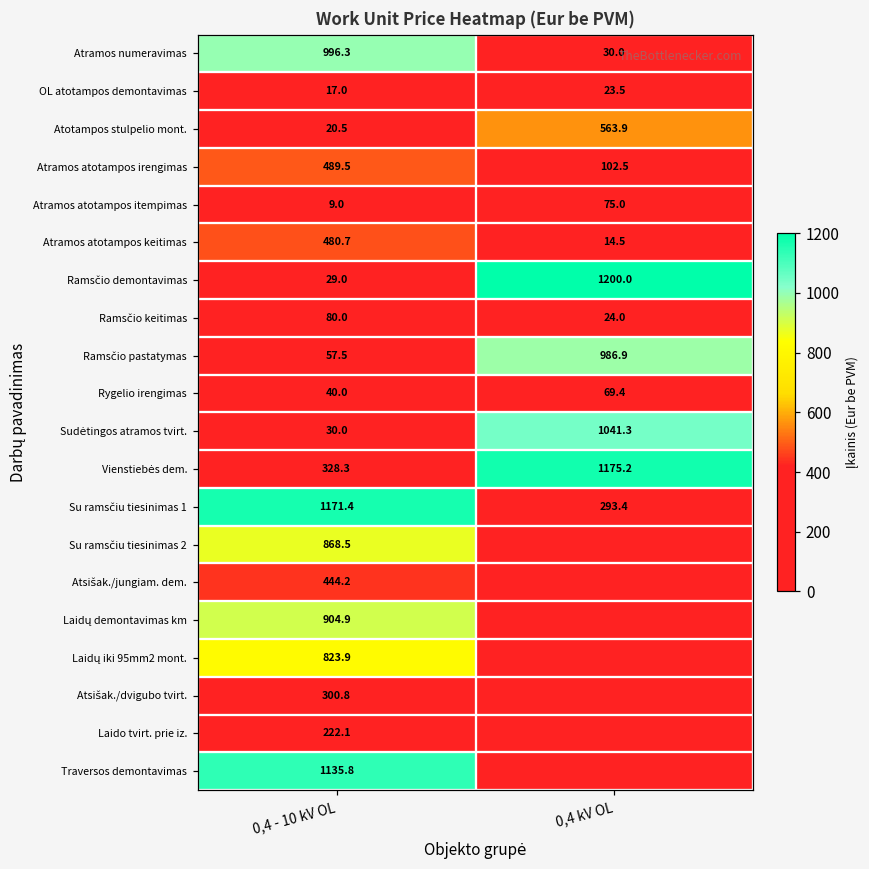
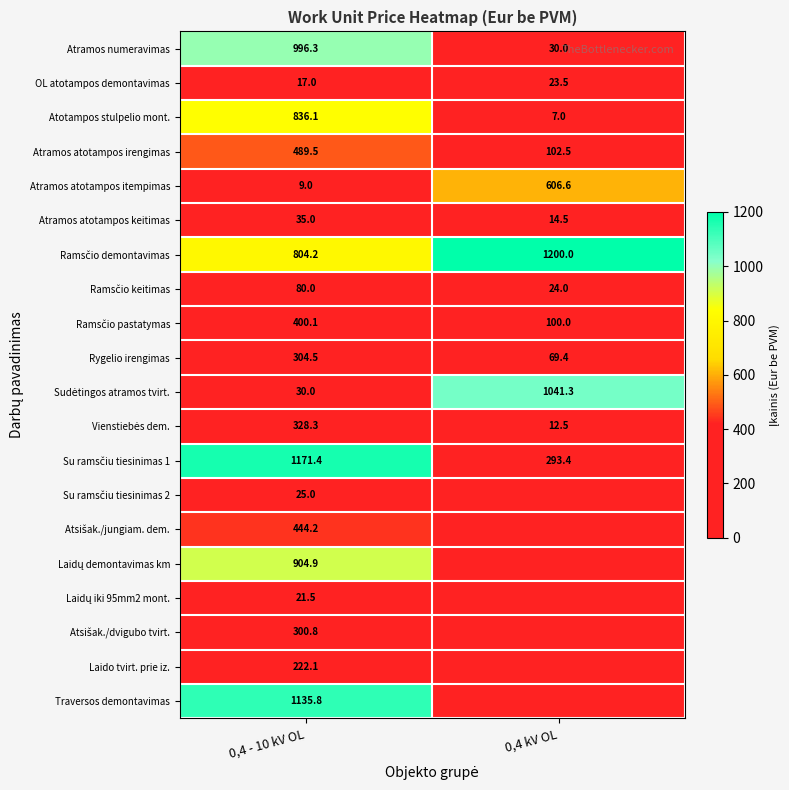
Atotampos stulpelio mont., 0,4 - 10 kV OL: 20.5 -> 836.1
Atotampos stulpelio mont., 0,4 kV OL: 563.9 -> 7.0
Atramos atotampos itempimas, 0,4 kV OL: 75.0 -> 606.6
Atramos atotampos keitimas, 0,4 - 10 kV OL: 480.7 -> 35.0
Ramsčio demontavimas, 0,4 - 10 kV OL: 29.0 -> 804.2
Ramsčio pastatymas, 0,4 - 10 kV OL: 57.5 -> 400.1
Ramsčio pastatymas, 0,4 kV OL: 986.9 -> 100.0
Rygelio irengimas, 0,4 - 10 kV OL: 40.0 -> 304.5
Vienstiebės dem., 0,4 kV OL: 1175.2 -> 12.5
Su ramsčiu tiesinimas 2, 0,4 - 10 kV OL: 868.5 -> 25.0
Laidų iki 95mm2 mont., 0,4 - 10 kV OL: 823.9 -> 21.5
